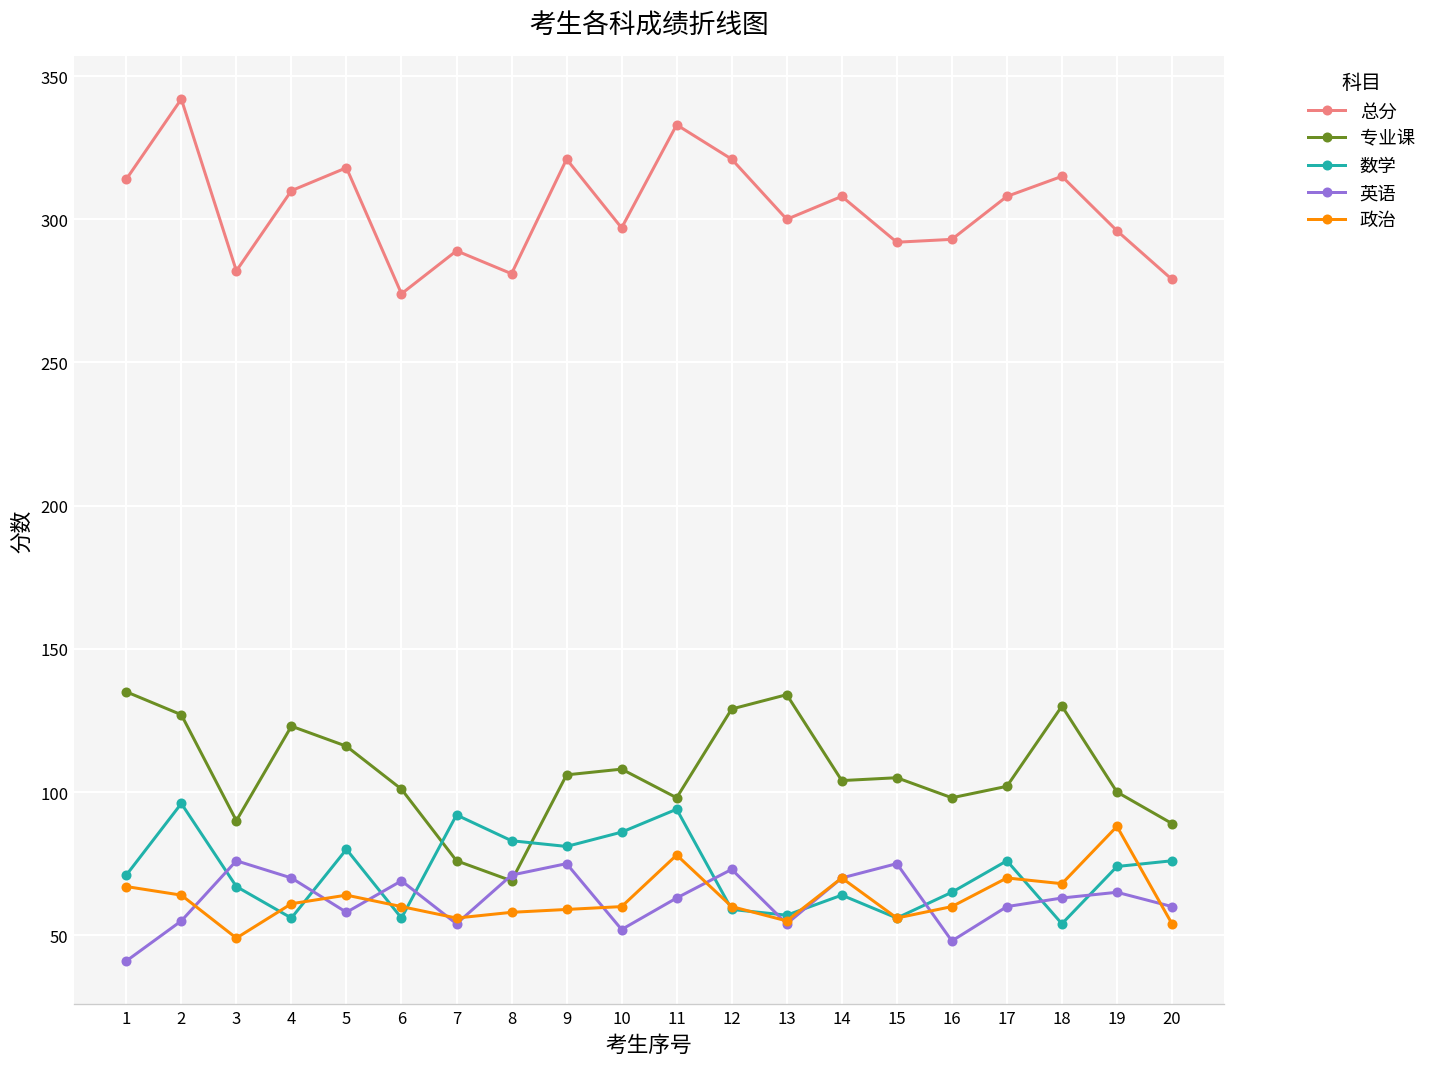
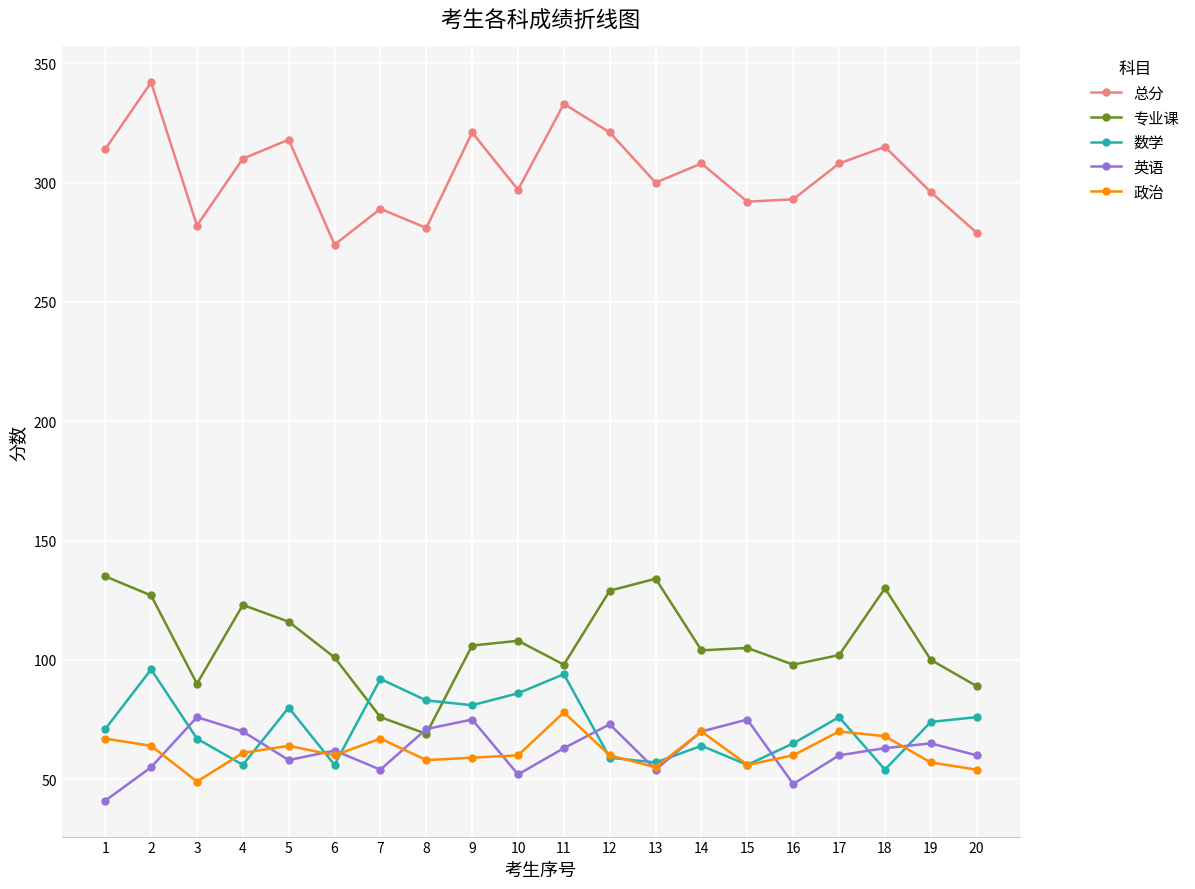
英语, 6: 69 -> 62
政治, 7: 56 -> 67
政治, 19: 88 -> 57
